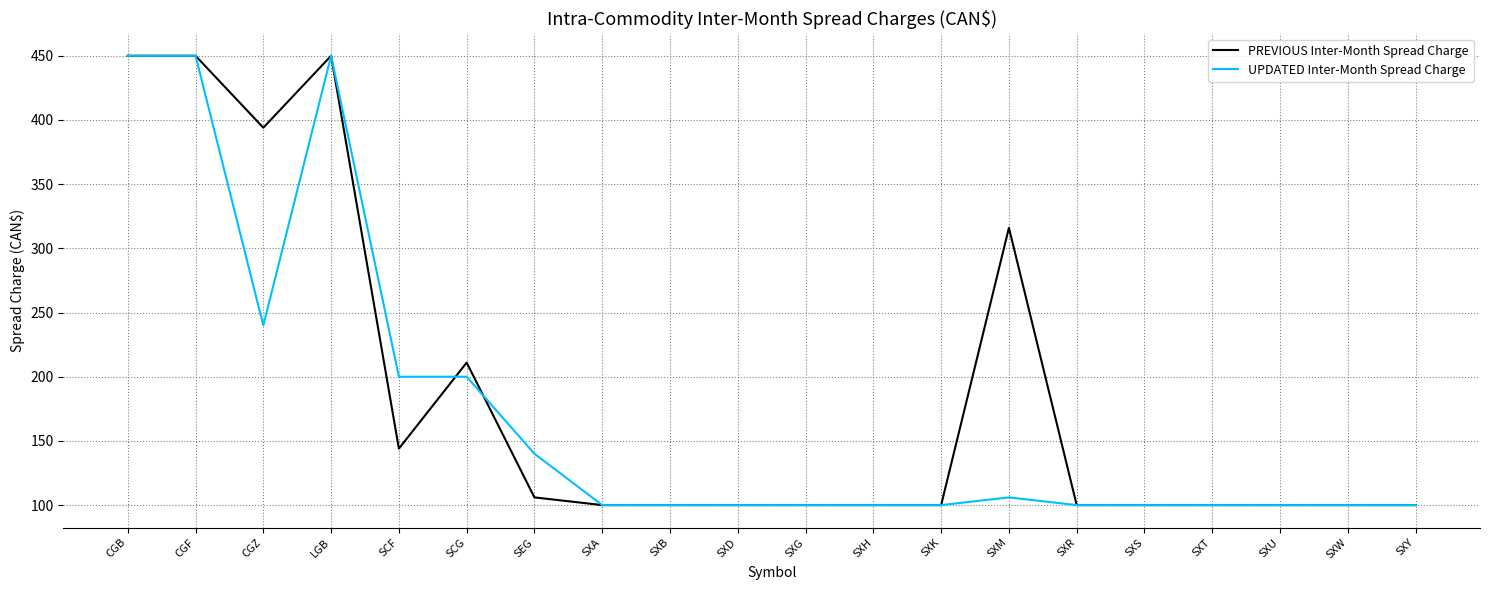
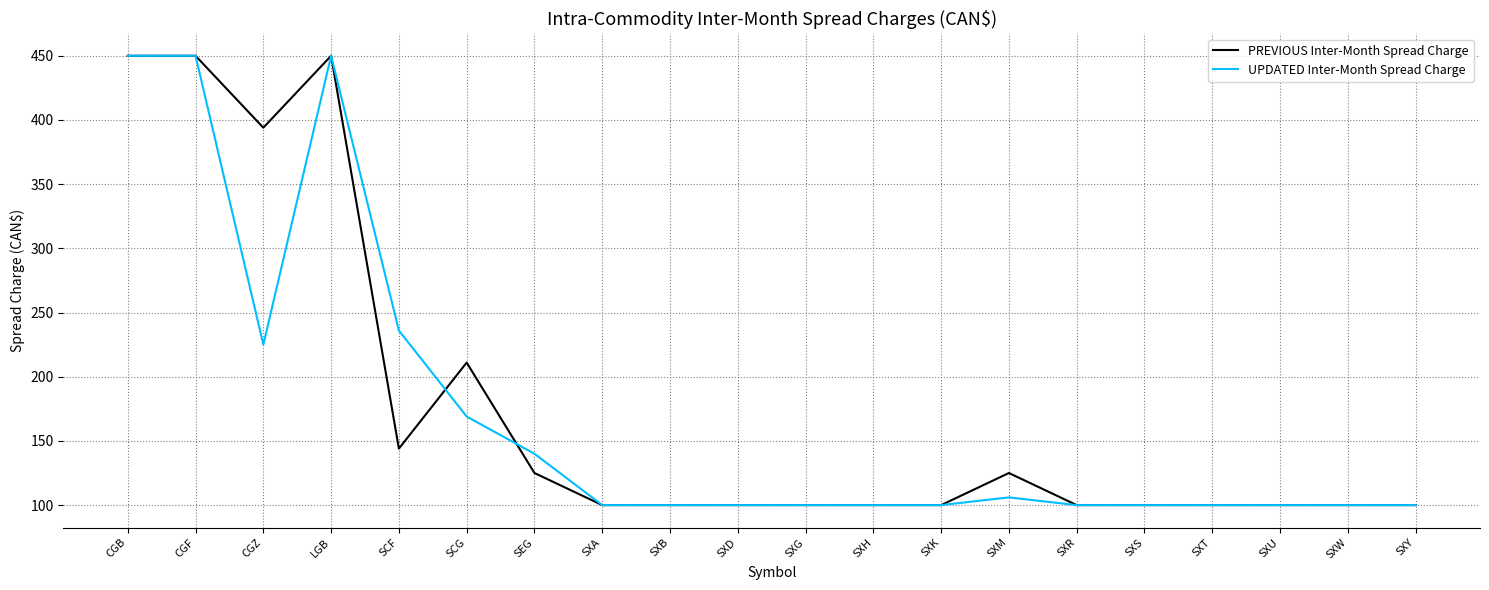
UPDATED Inter-Month Spread Charge, CGZ: 240 -> 225
UPDATED Inter-Month Spread Charge, SCF: 200 -> 236
UPDATED Inter-Month Spread Charge, SCG: 200 -> 169
PREVIOUS Inter-Month Spread Charge, SEG: 106 -> 125
PREVIOUS Inter-Month Spread Charge, SXM: 316 -> 125
